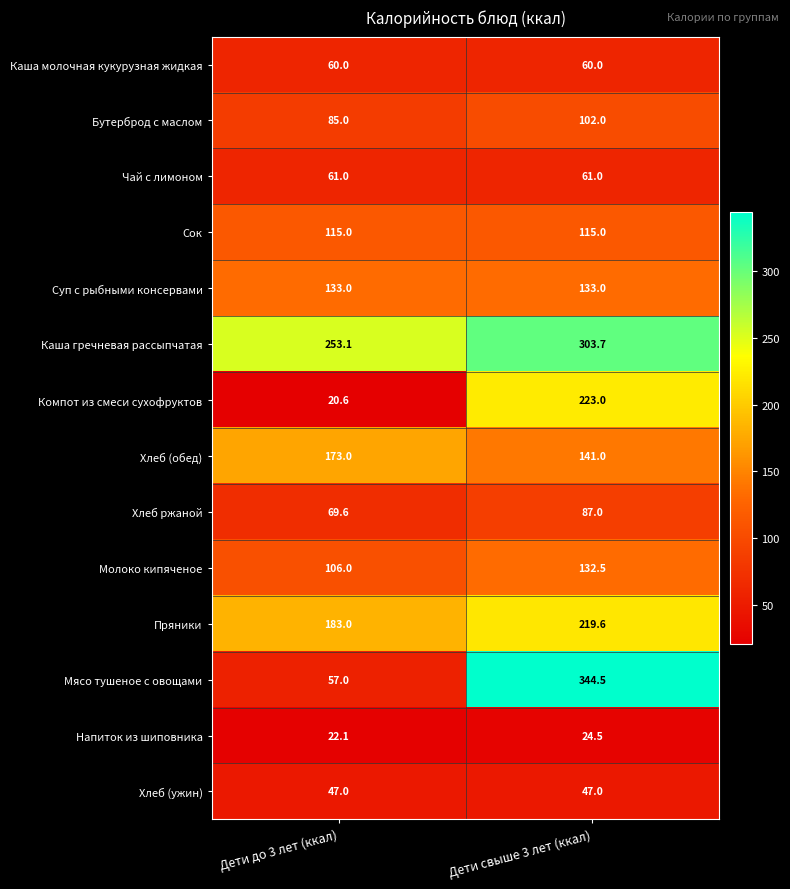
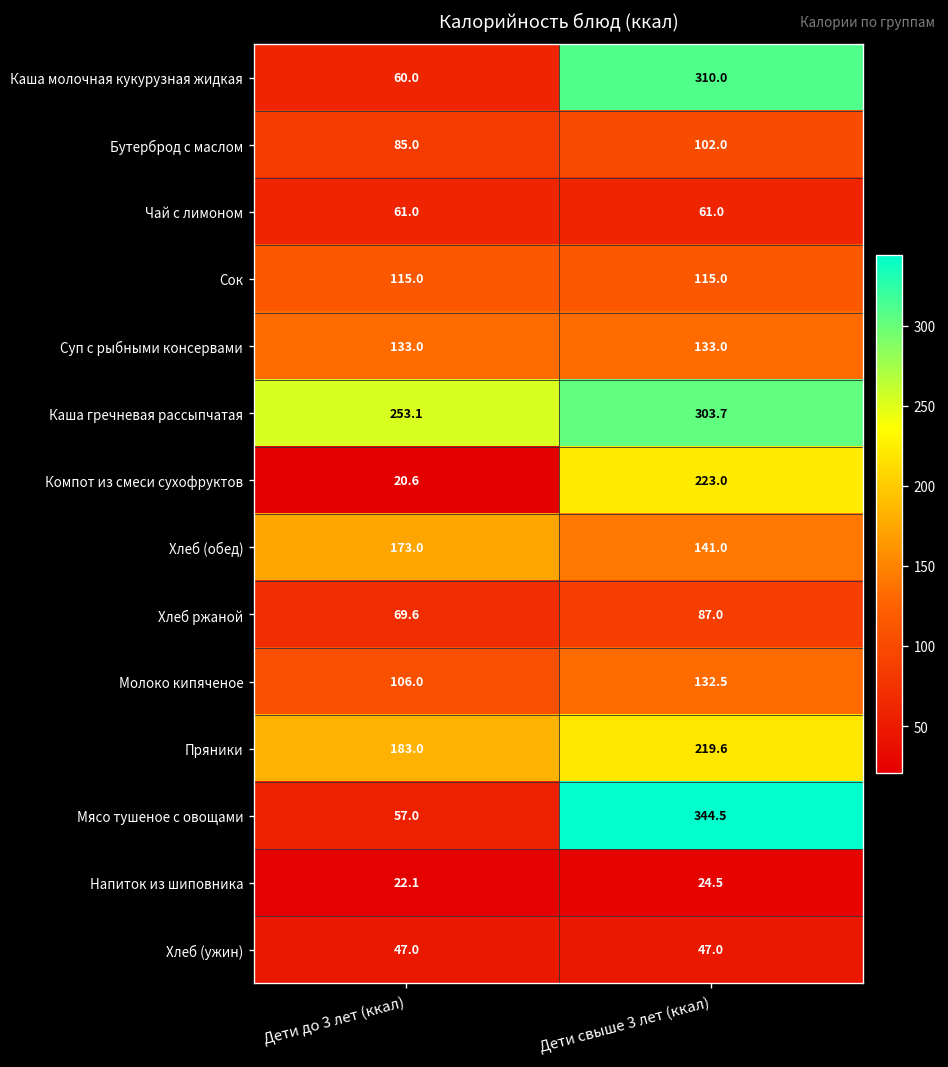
Каша молочная кукурузная жидкая, Дети свыше 3 лет (ккал): 60.0 -> 310.0
